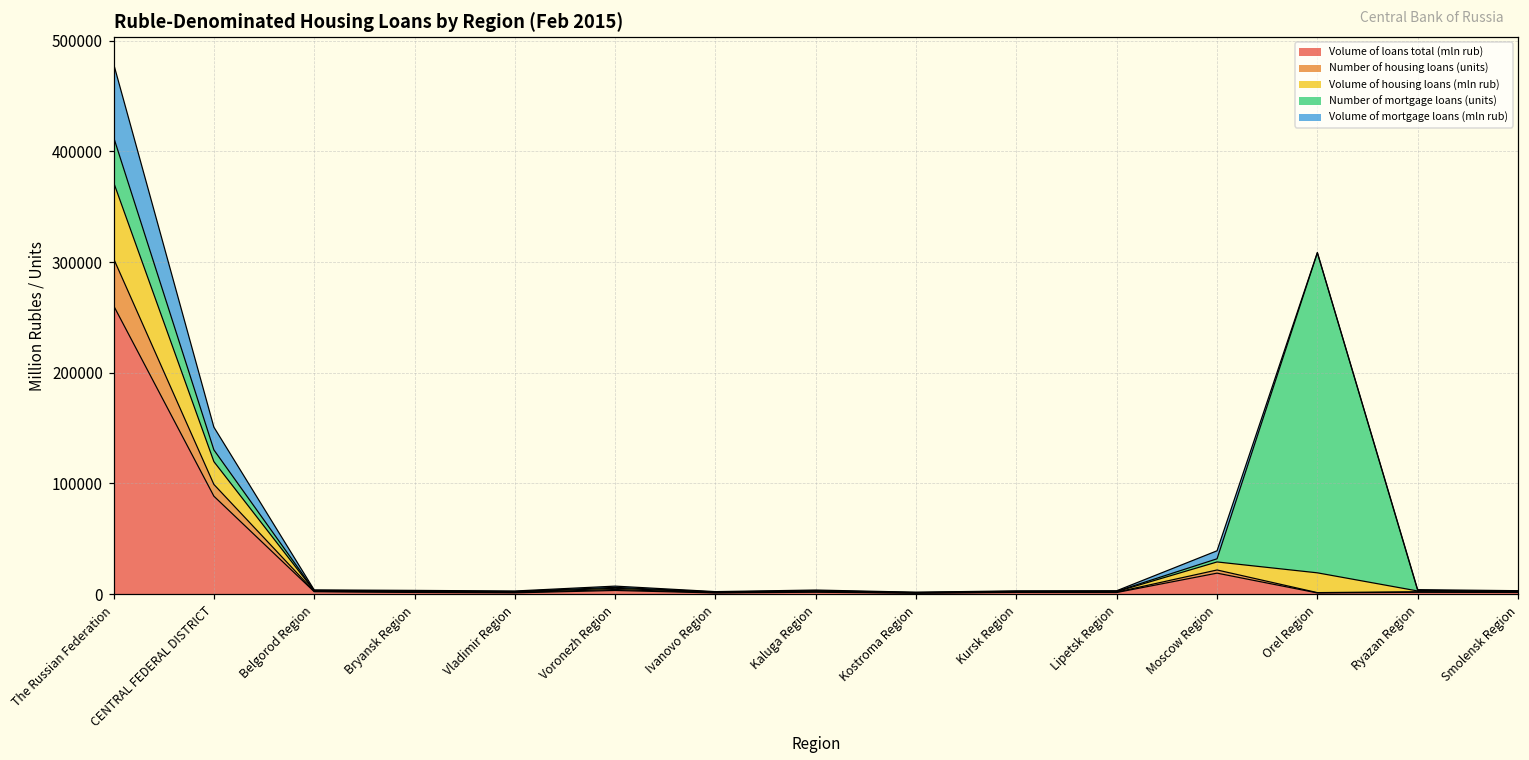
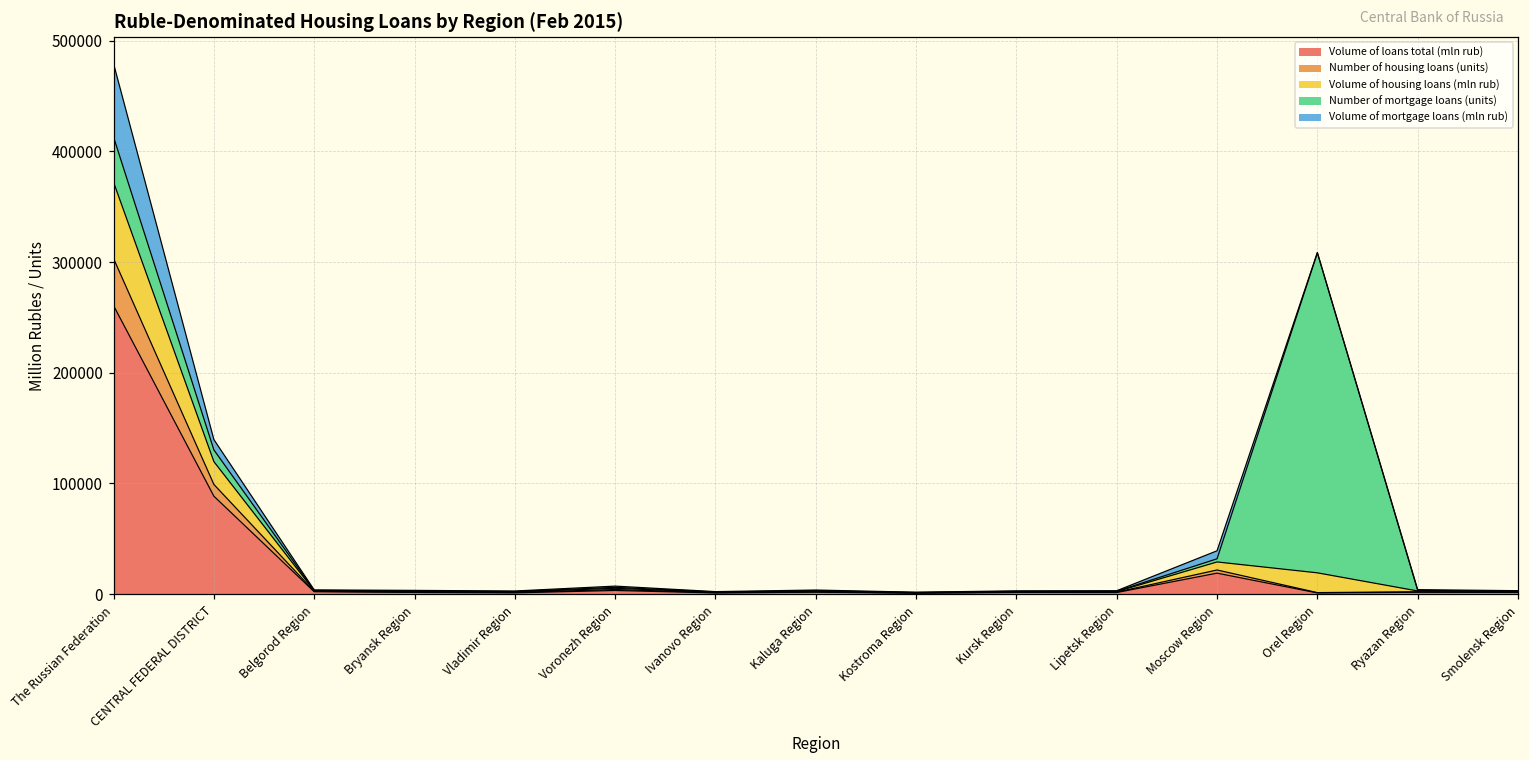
Volume of mortgage loans (mln rub), CENTRAL FEDERAL DISTRICT: 21000 -> 9000
